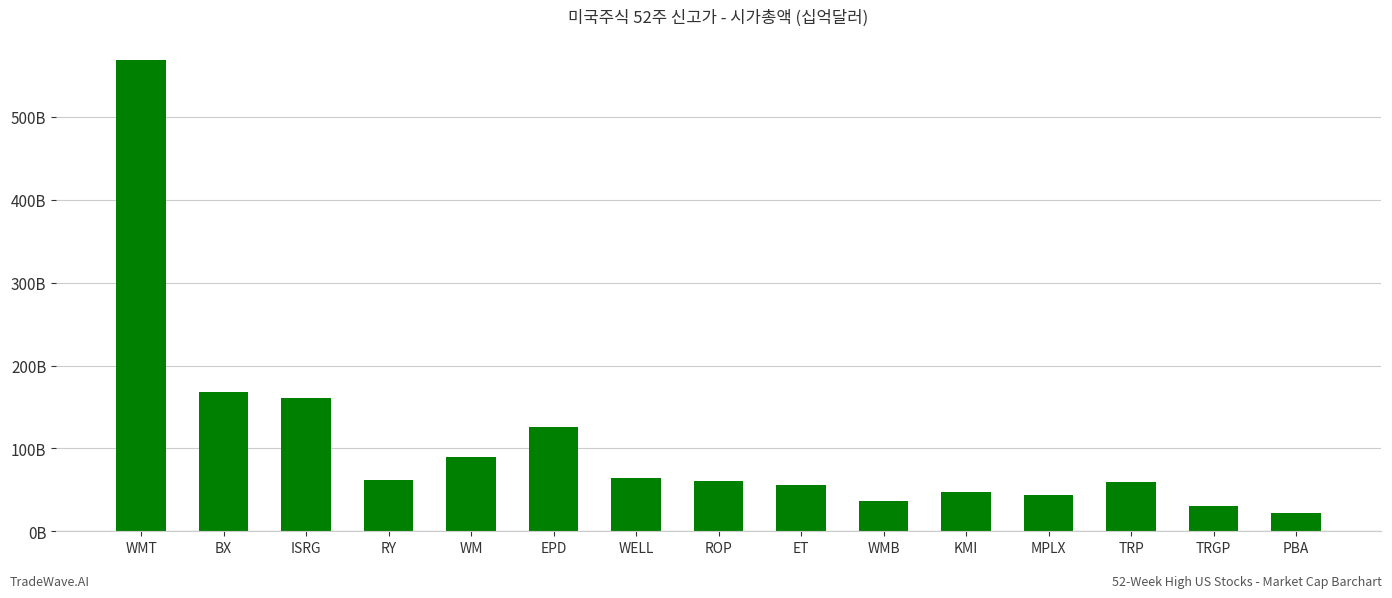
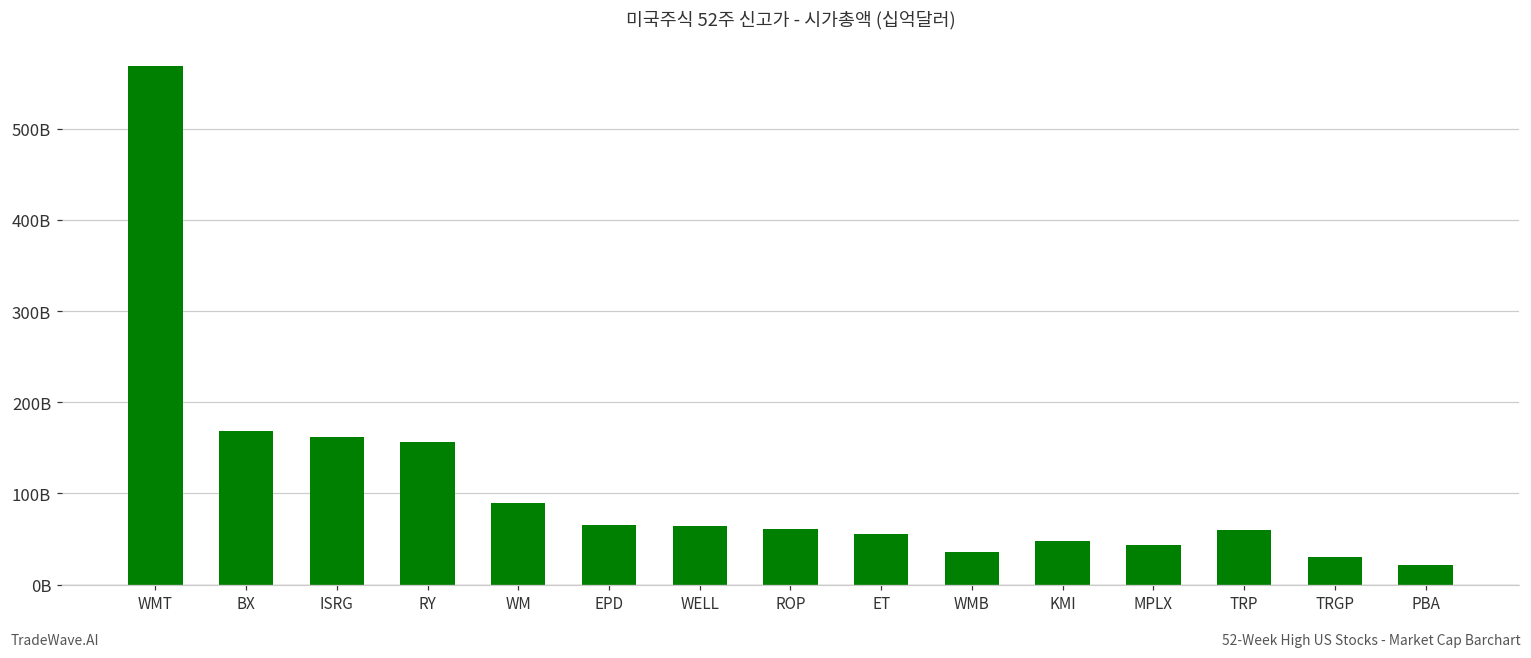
RY: 60000000000 -> 160000000000
EPD: 130000000000 -> 70000000000
